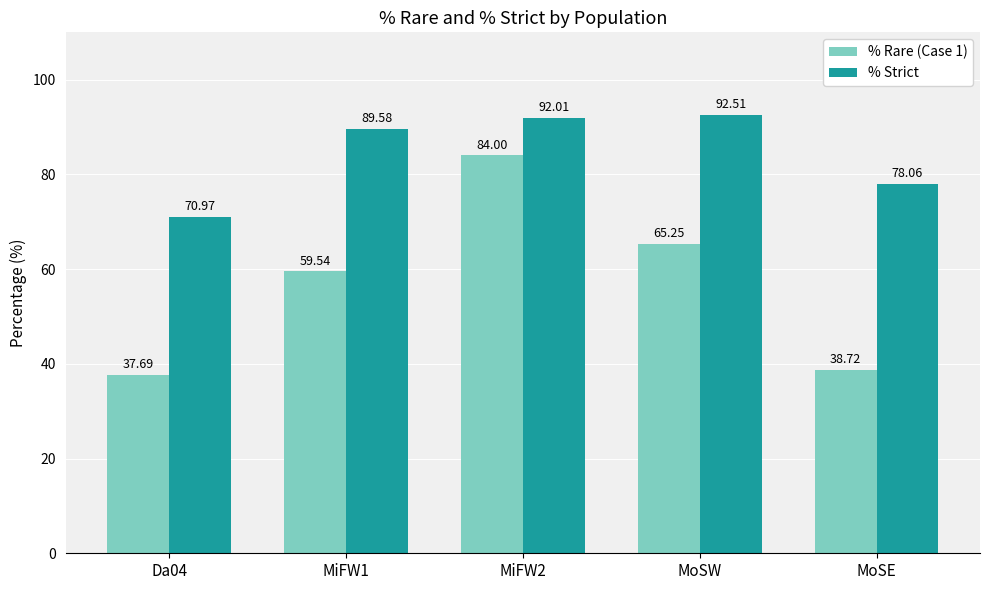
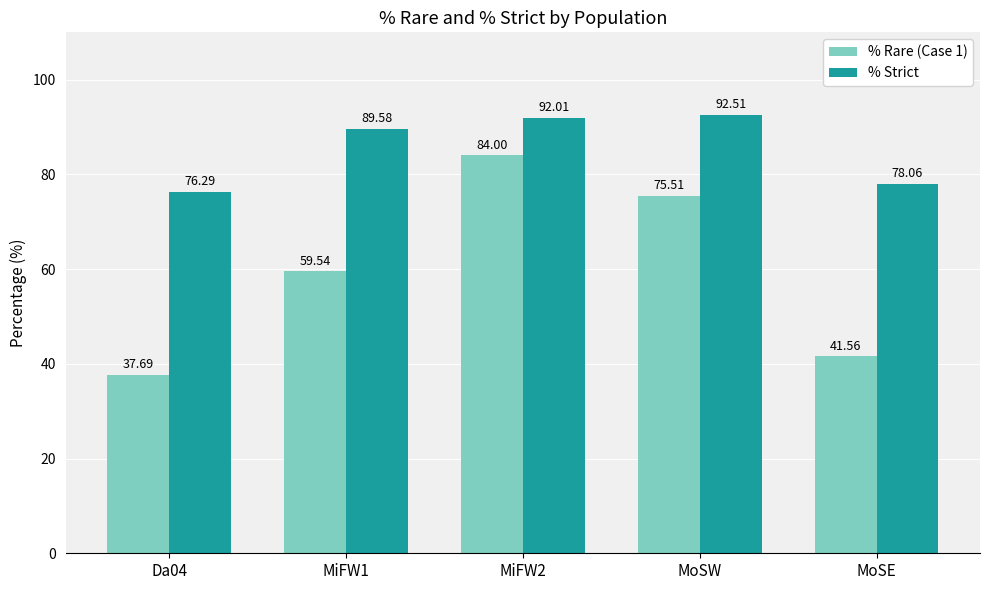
% Strict, Da04: 70.97 -> 76.29
% Rare (Case 1), MoSW: 65.25 -> 75.51
% Rare (Case 1), MoSE: 38.72 -> 41.56
